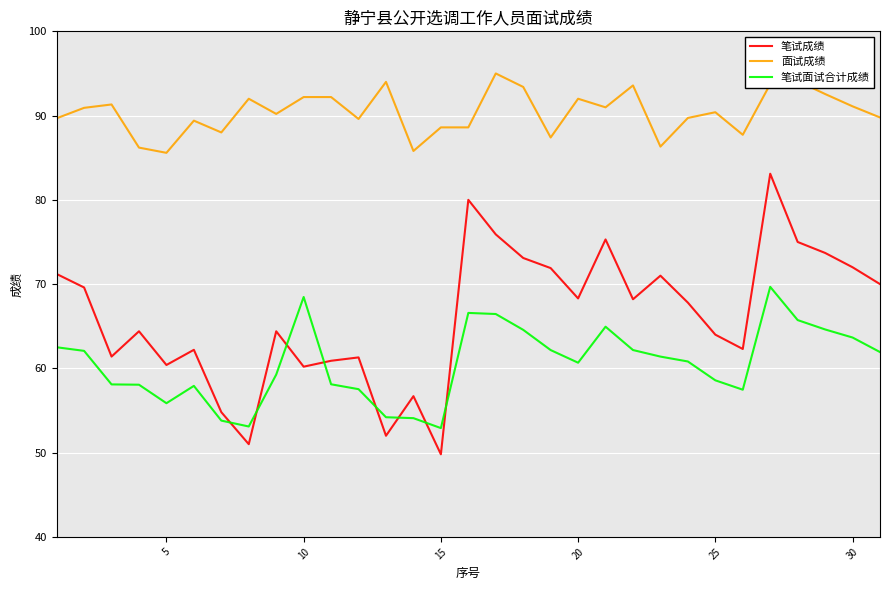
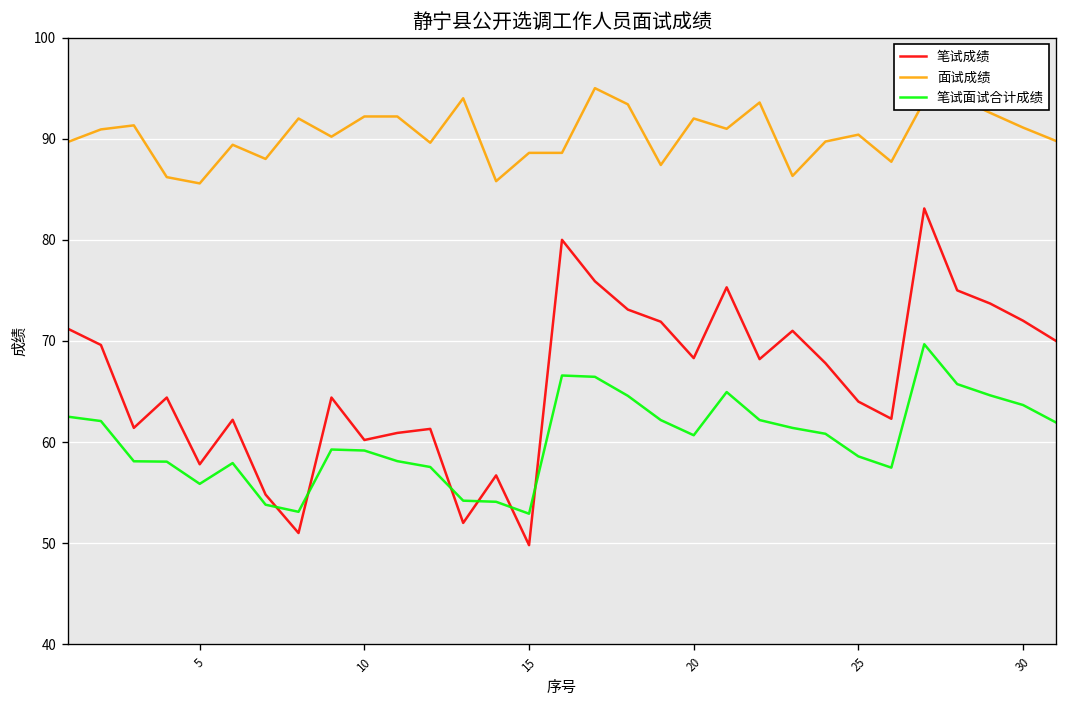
笔试成绩, 5: 60 -> 58
笔试面试合计成绩, 10: 68 -> 59
